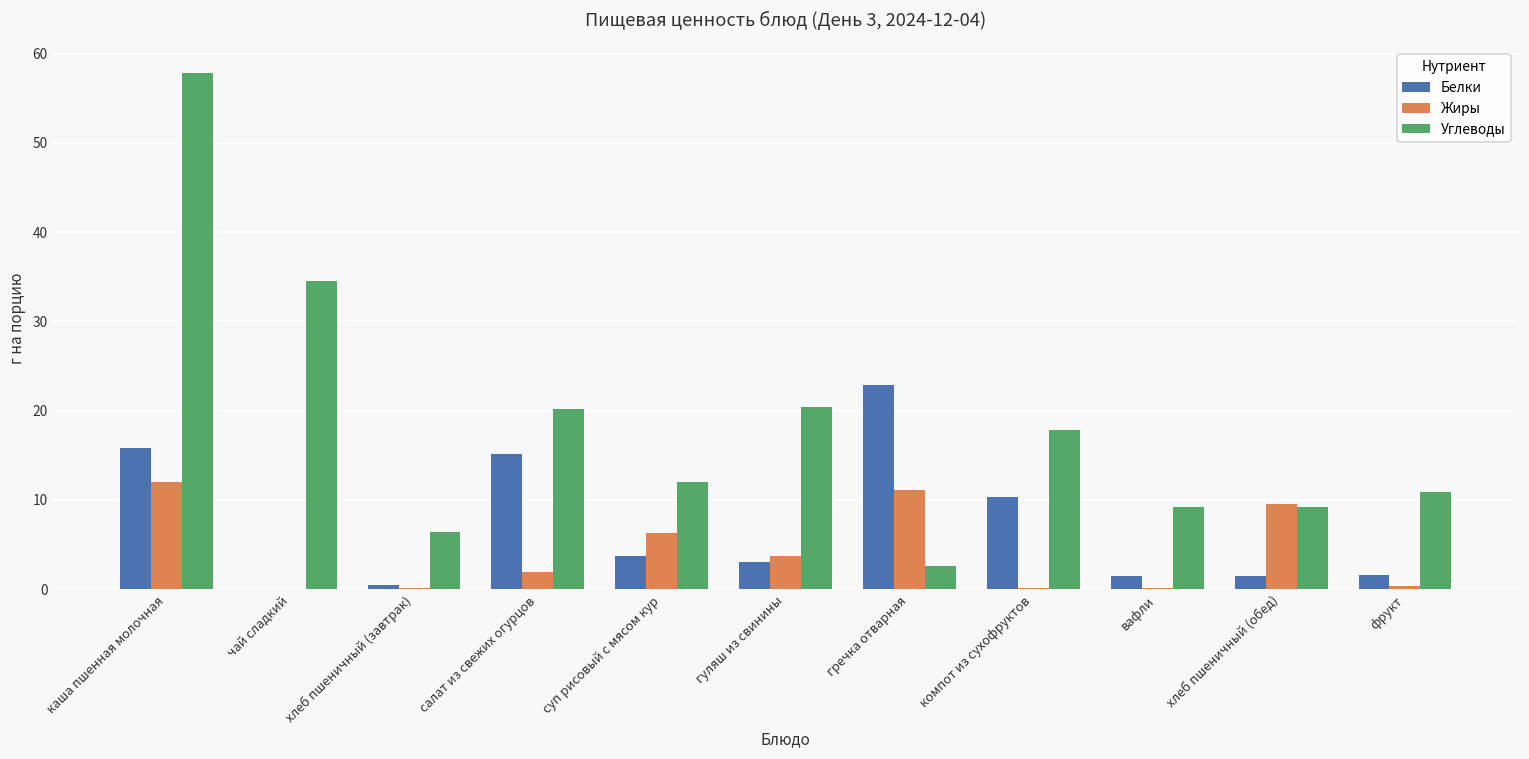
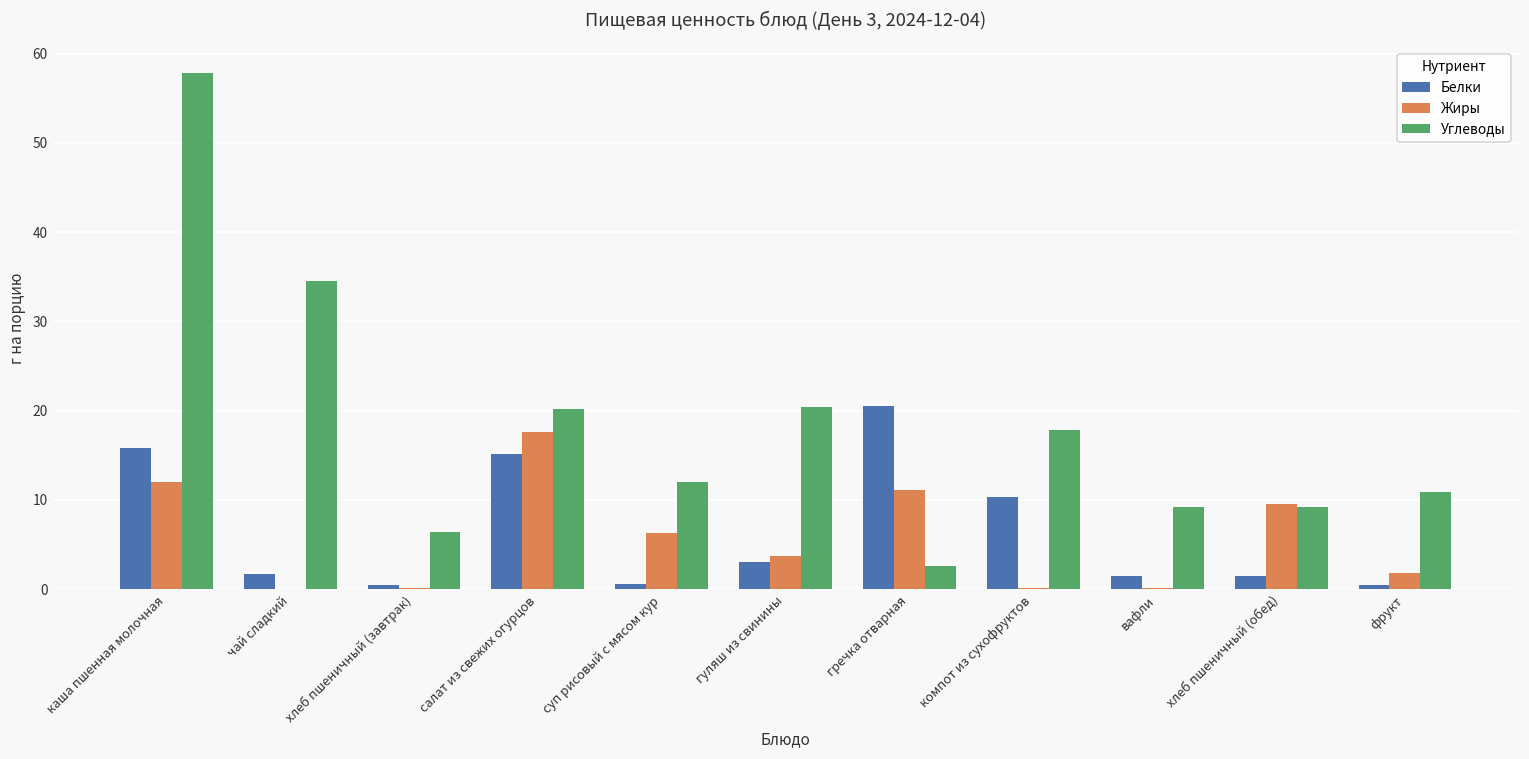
Белки, чай сладкий: 0 -> 2
Жиры, салат из свежих огурцов: 2 -> 18
Белки, суп рисовый с мясом кур: 4 -> 1
Белки, гречка отварная: 23 -> 20
Белки, фрукт: 2 -> 0
Жиры, фрукт: 0 -> 2
